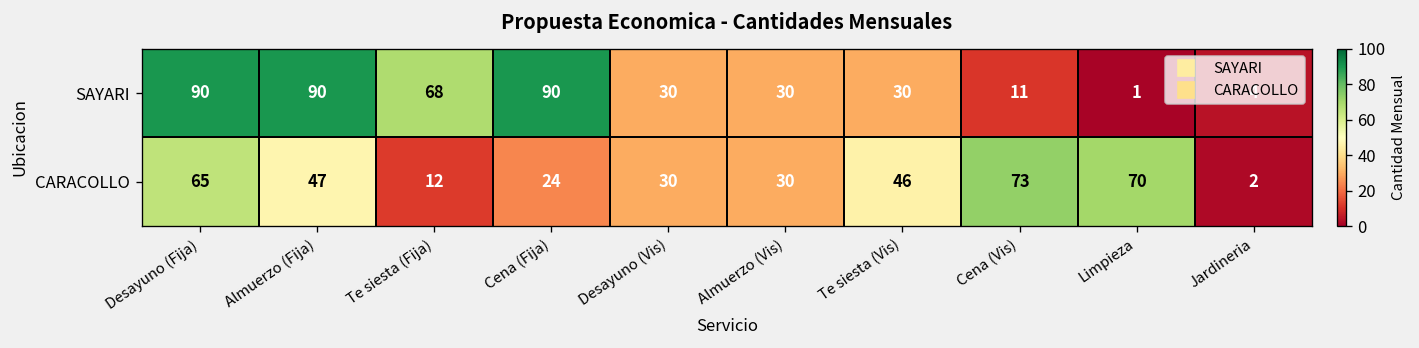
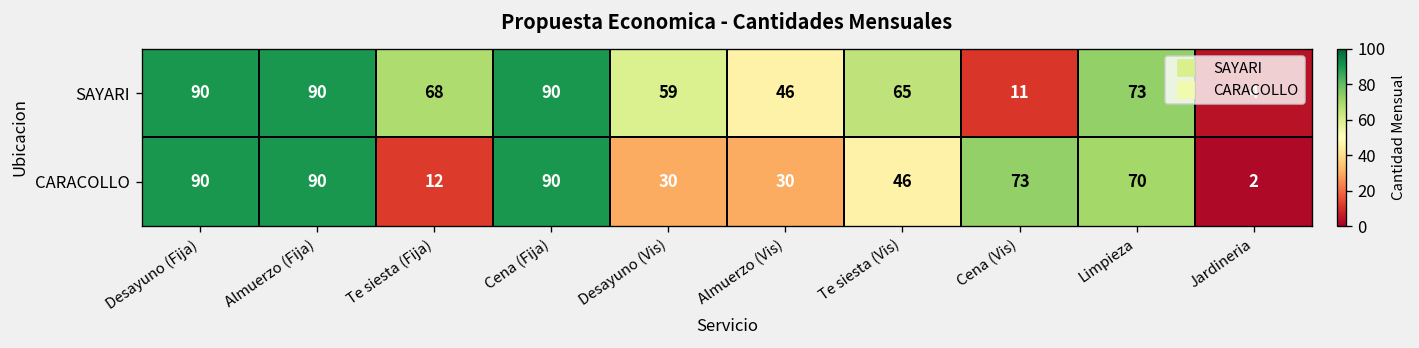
SAYARI, Desayuno (Vis): 30 -> 59
SAYARI, Almuerzo (Vis): 30 -> 46
SAYARI, Te siesta (Vis): 30 -> 65
SAYARI, Limpieza: 1 -> 73
CARACOLLO, Desayuno (Fija): 65 -> 90
CARACOLLO, Almuerzo (Fija): 47 -> 90
CARACOLLO, Cena (Fija): 24 -> 90
